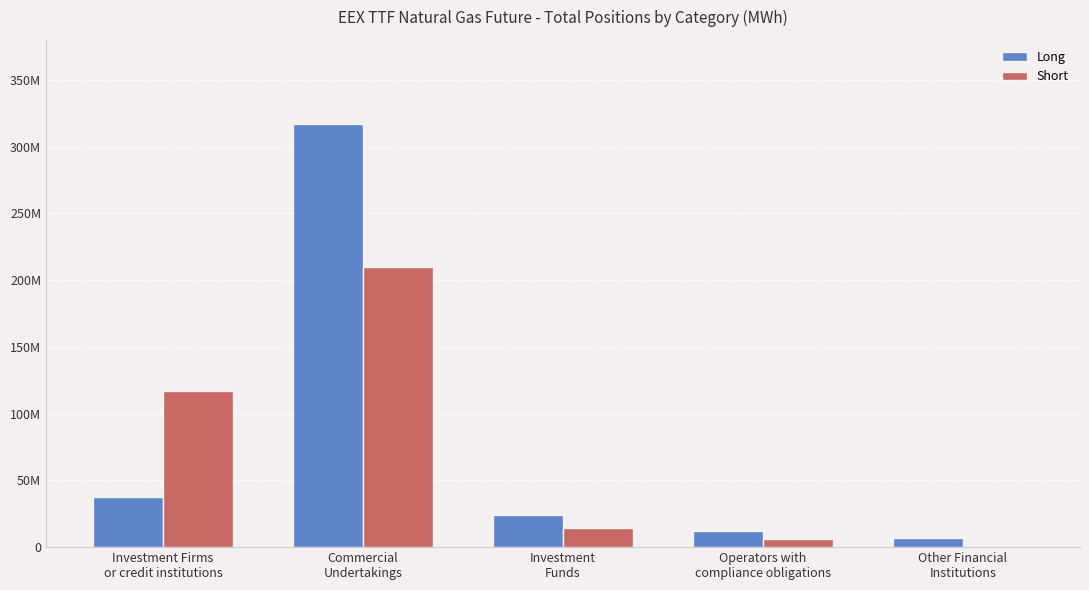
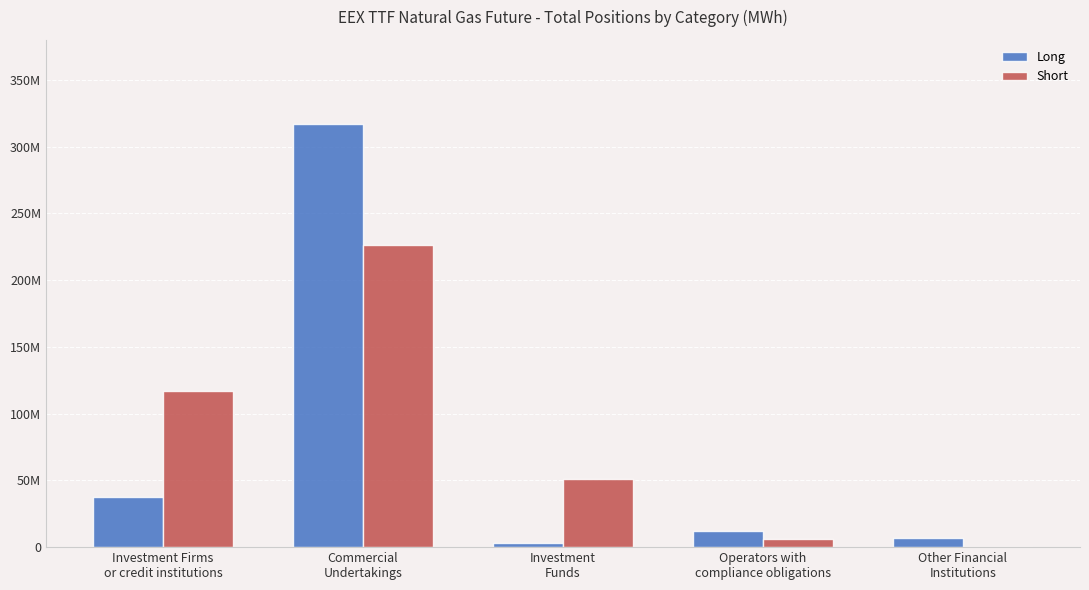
Short, Commercial Undertakings: 210000000 -> 226000000
Long, Investment Funds: 24000000 -> 3000000
Short, Investment Funds: 14000000 -> 51000000
